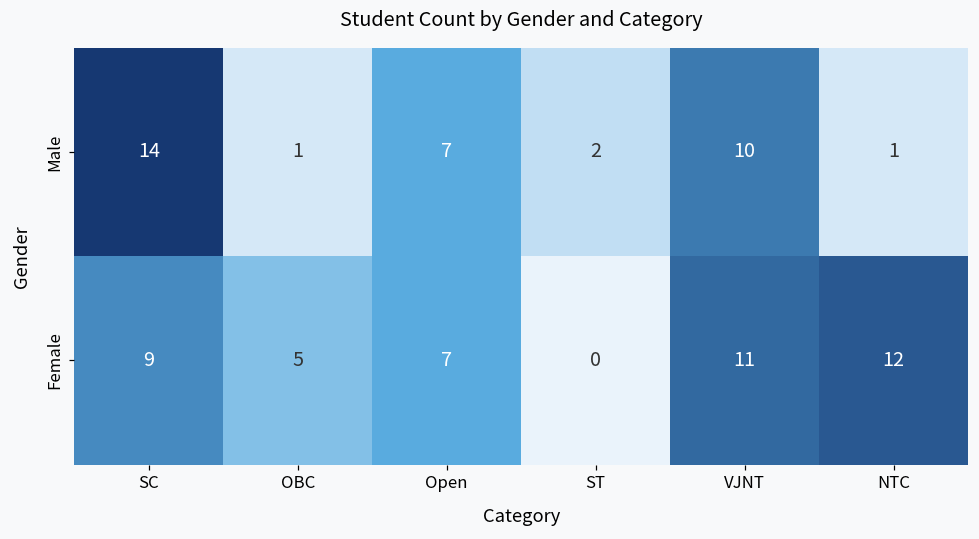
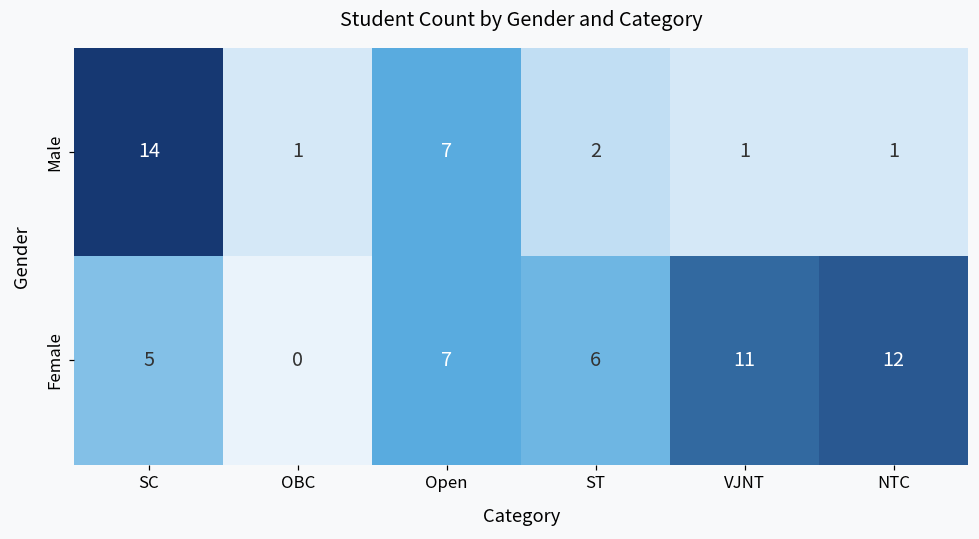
Male, VJNT: 10 -> 1
Female, SC: 9 -> 5
Female, OBC: 5 -> 0
Female, ST: 0 -> 6
